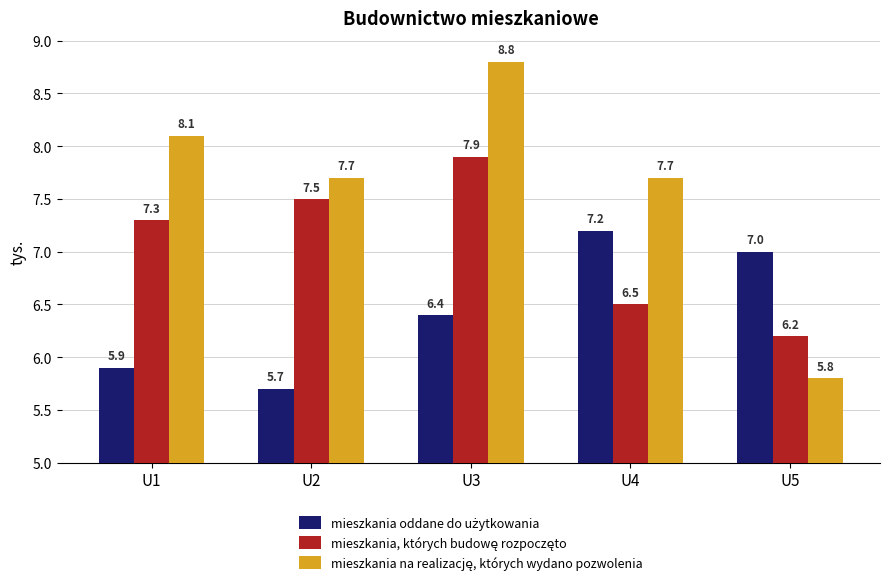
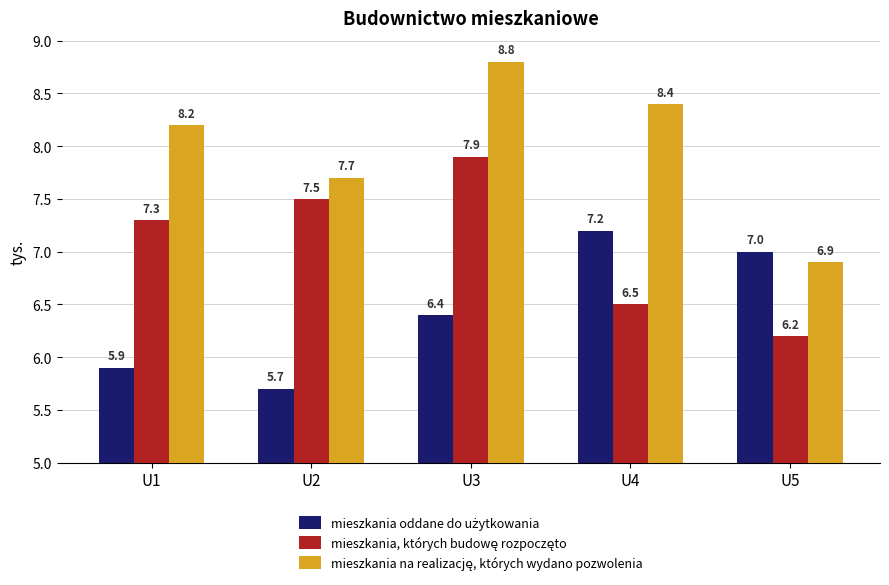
mieszkania na realizację, których wydano pozwolenia, U1: 8.1 -> 8.2
mieszkania na realizację, których wydano pozwolenia, U4: 7.7 -> 8.4
mieszkania na realizację, których wydano pozwolenia, U5: 5.8 -> 6.9
